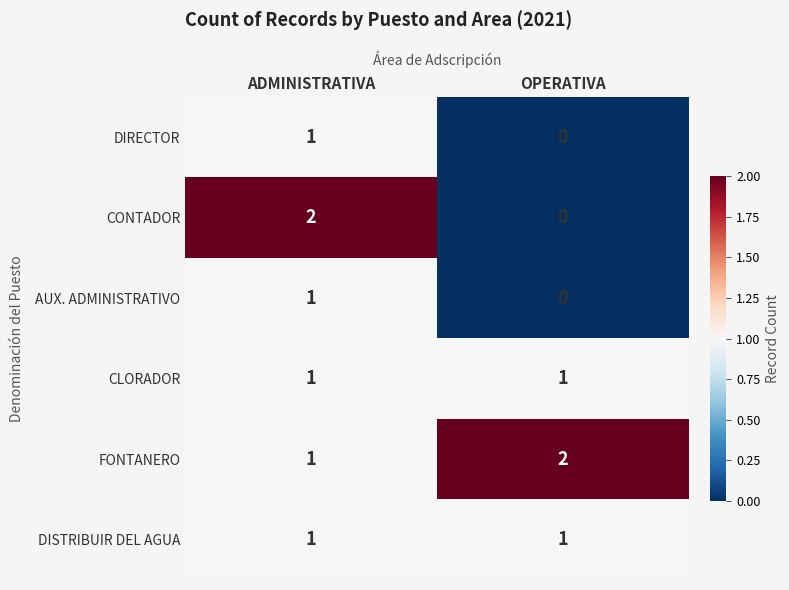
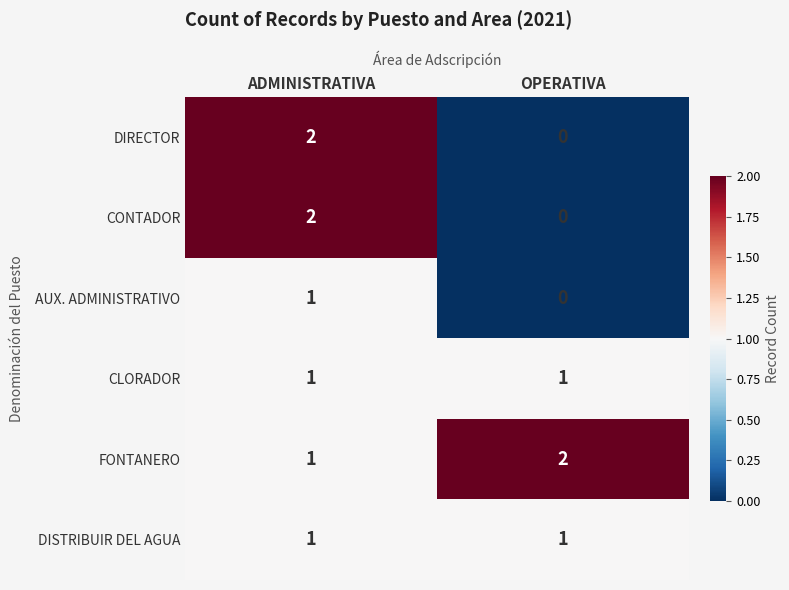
DIRECTOR, ADMINISTRATIVA: 1 -> 2
